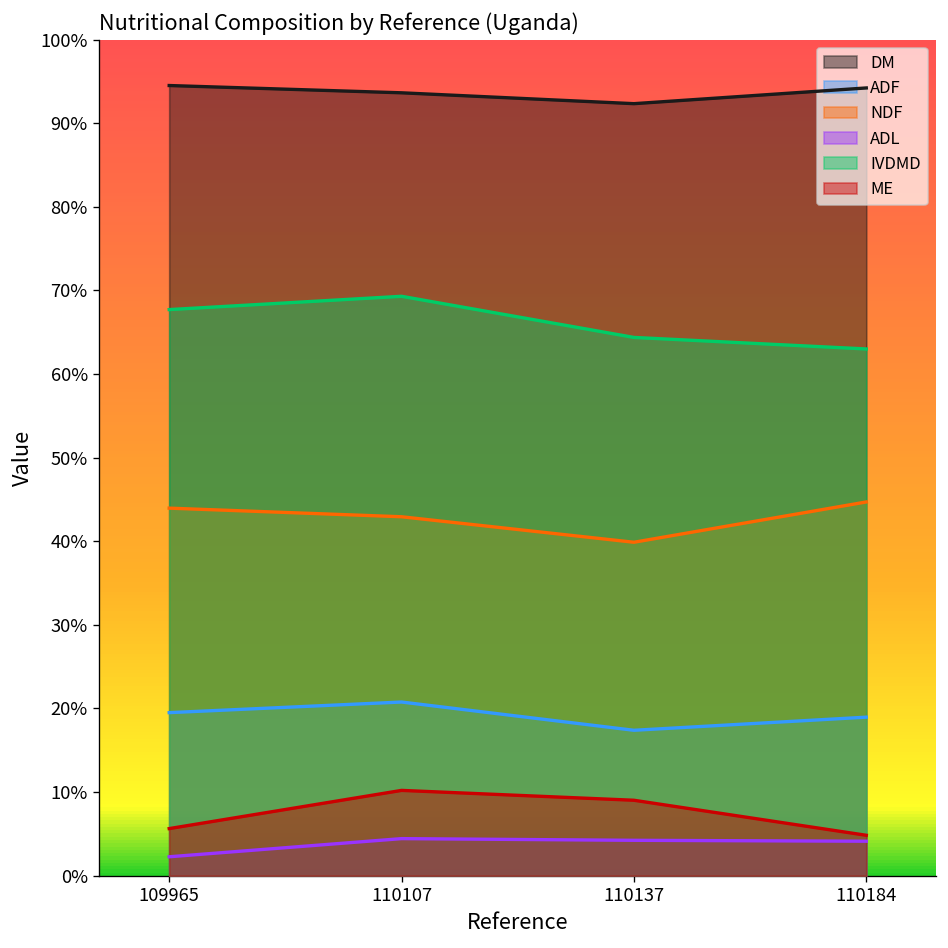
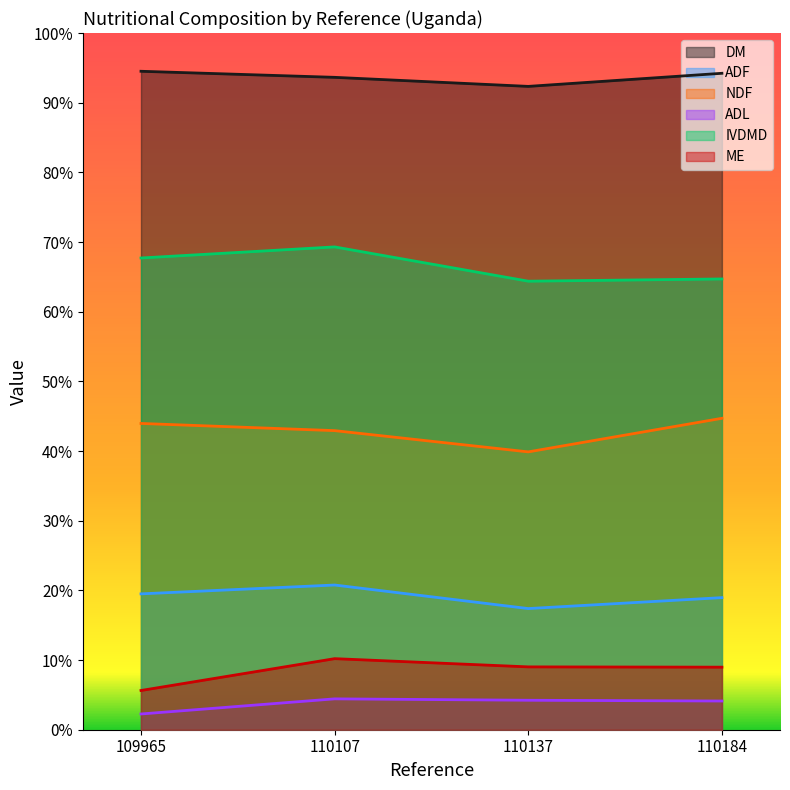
IVDMD, 110184: 63% -> 65%
ME, 110184: 5% -> 9%
